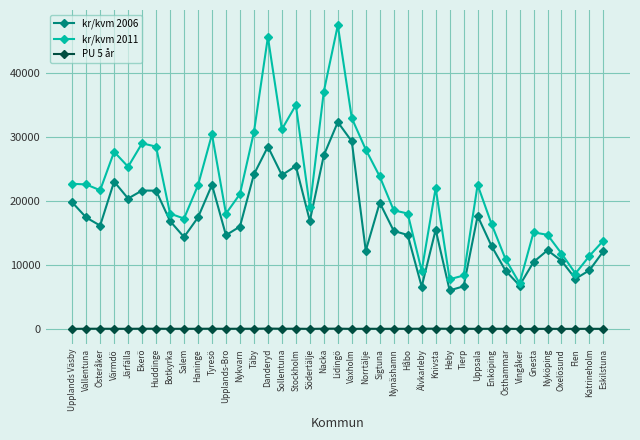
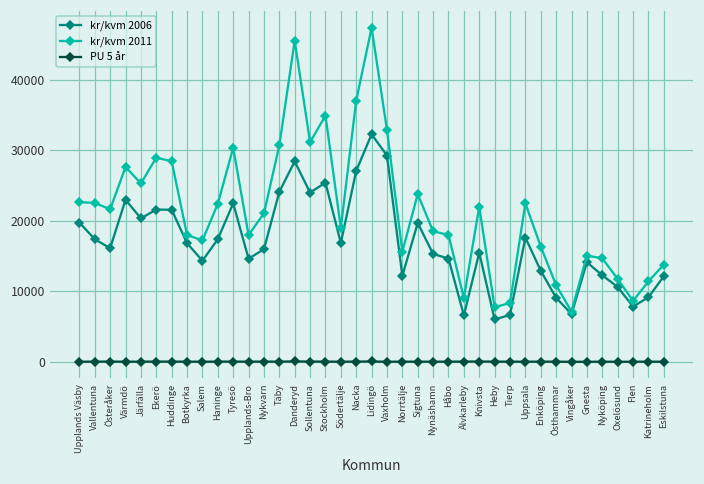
kr/kvm 2011, Norrtälje: 28000 -> 16000
kr/kvm 2006, Gnesta: 10000 -> 14000
